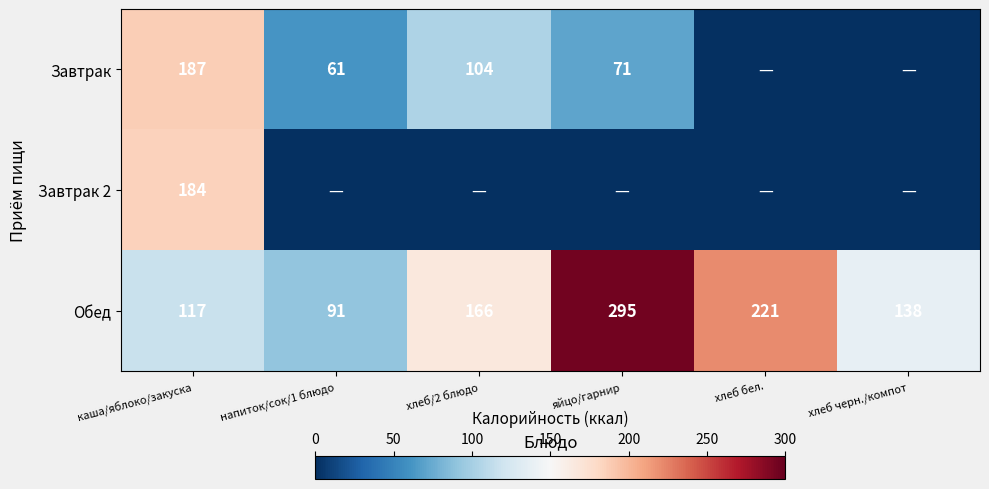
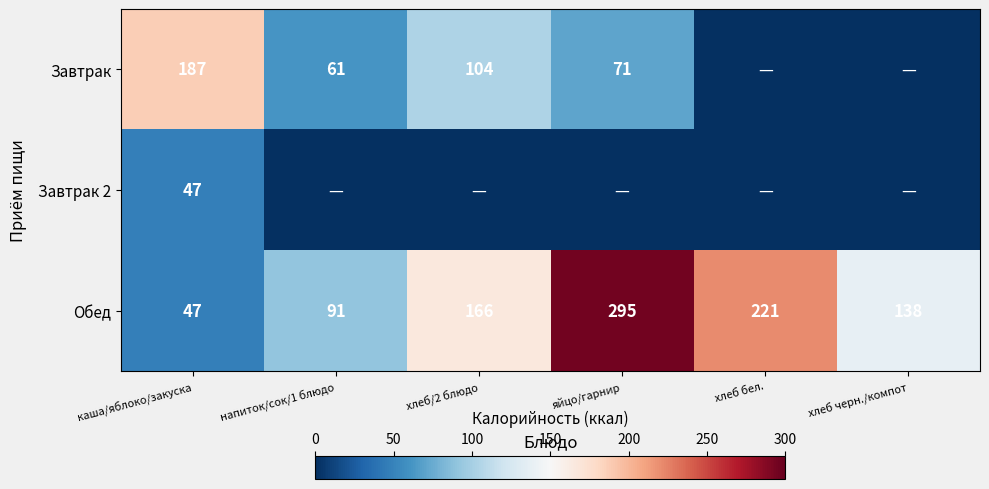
Завтрак 2, каша/яблоко/закуска: 184 -> 47
Обед, каша/яблоко/закуска: 117 -> 47
